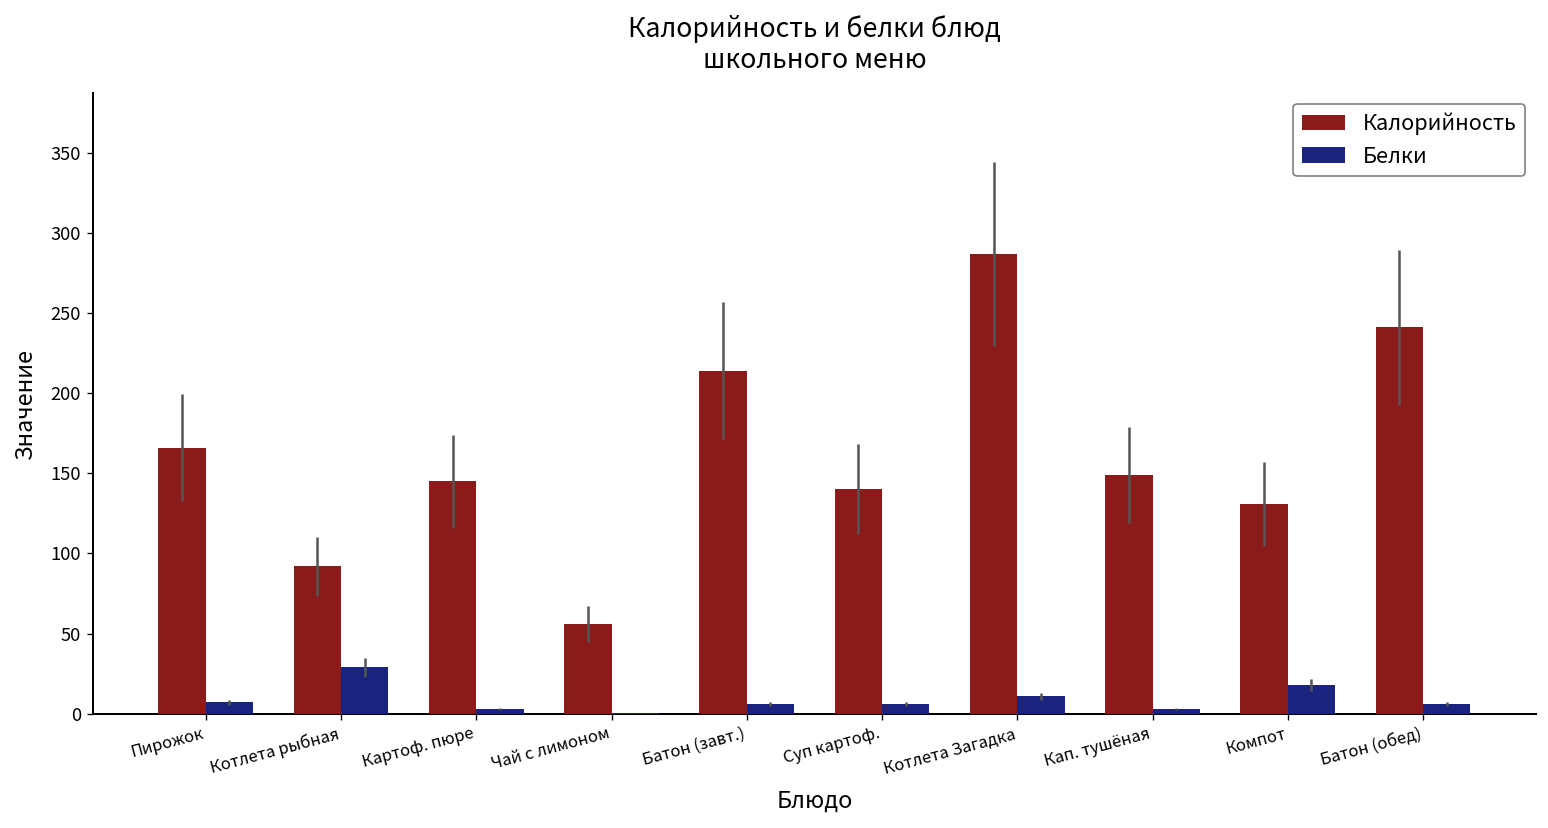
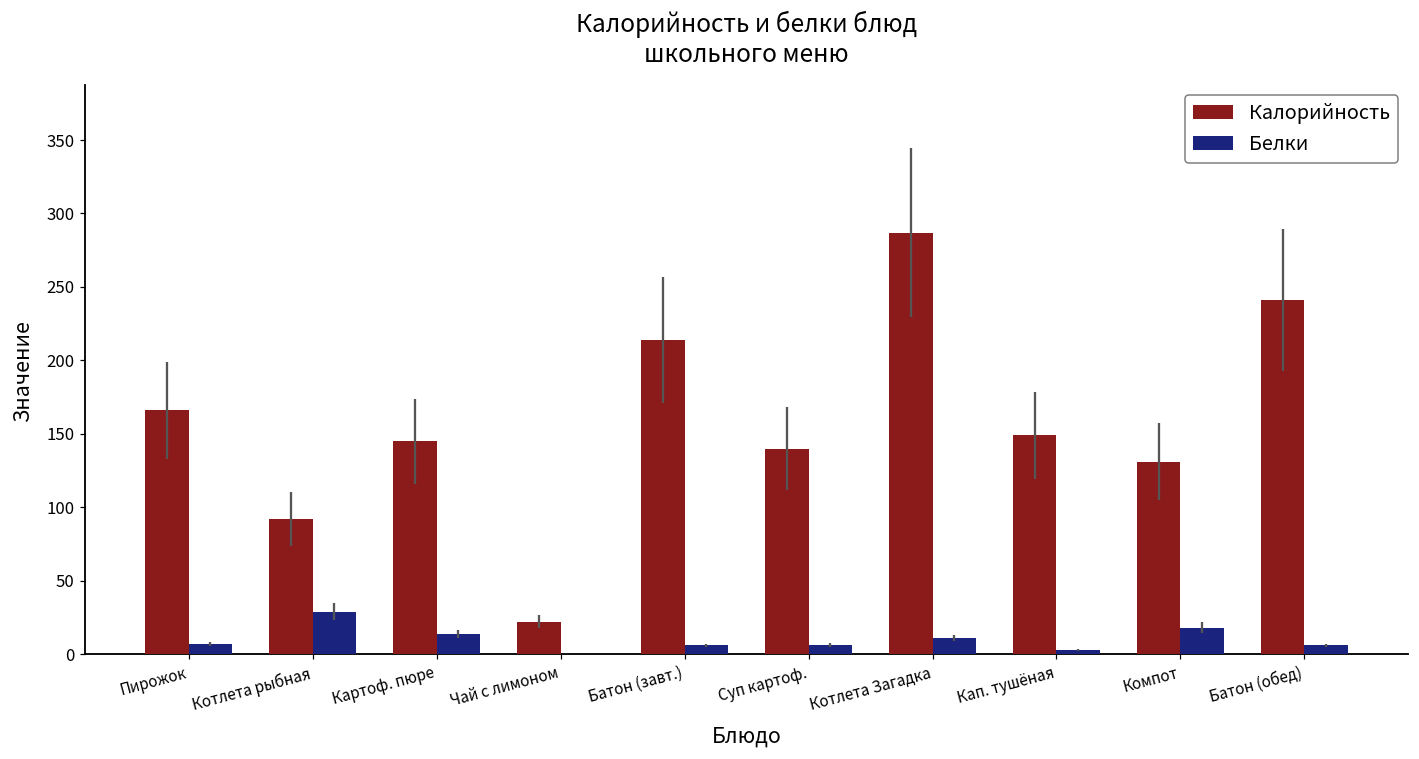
Белки, Картоф. пюре: 3 -> 14
Калорийность, Чай с лимоном: 56 -> 22
